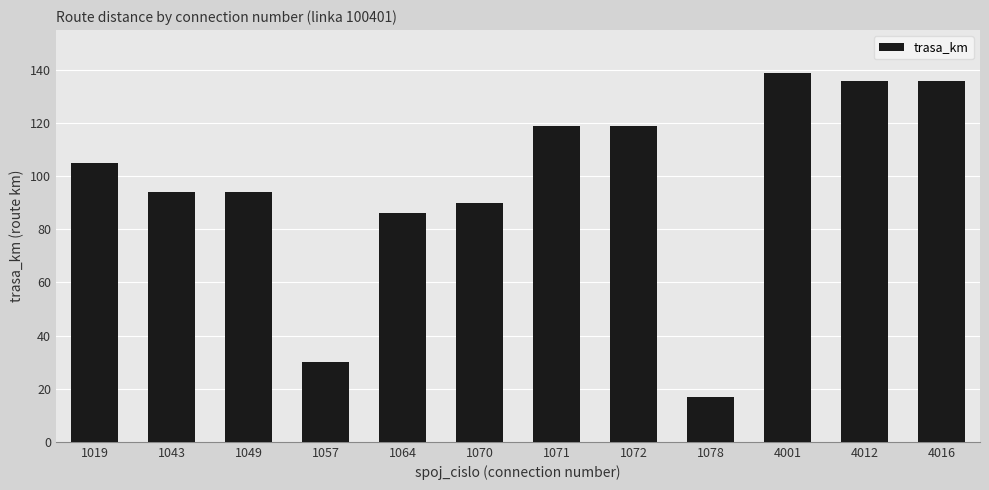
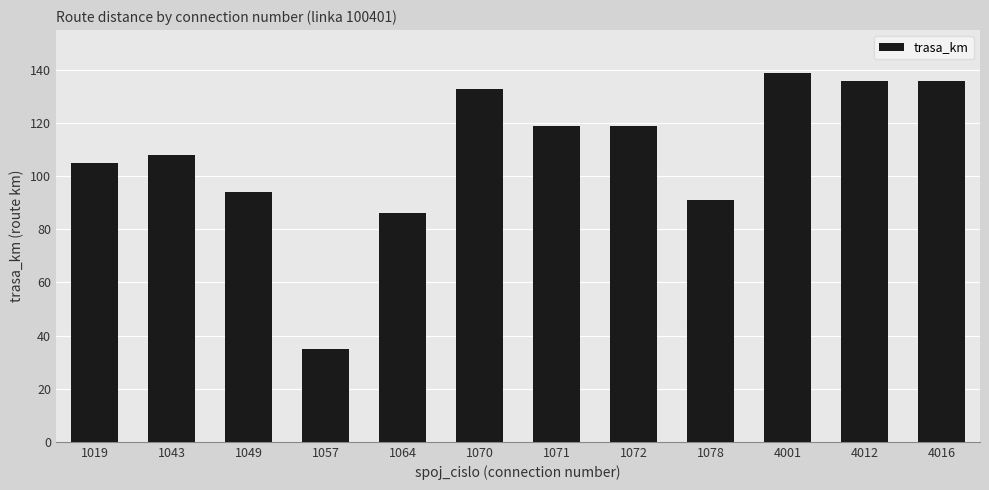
1043: 94 -> 108
1057: 30 -> 35
1070: 90 -> 133
1078: 17 -> 91
